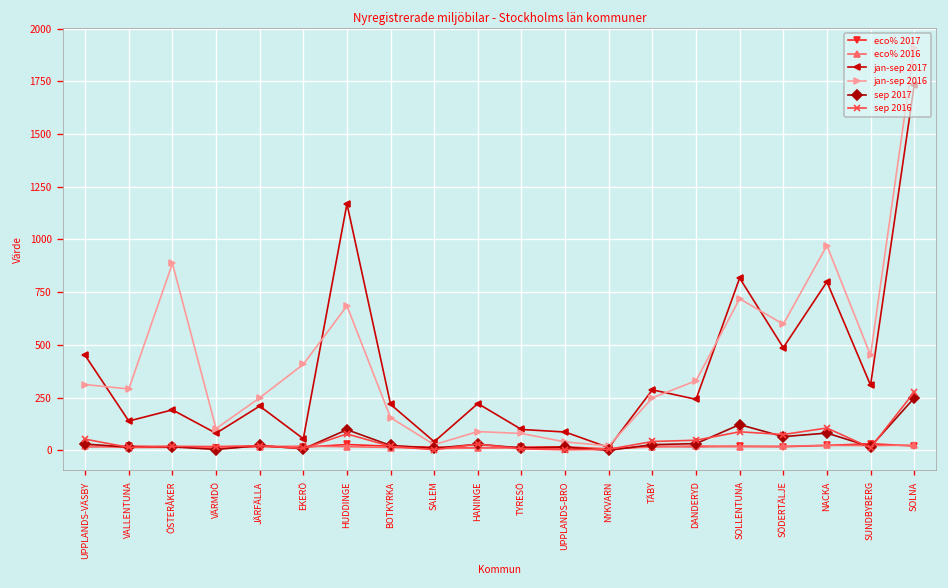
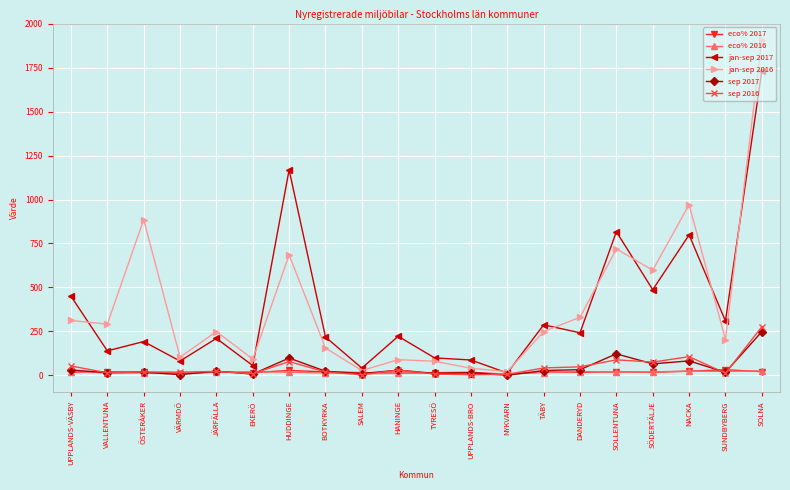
jan-sep 2016, EKERÖ: 410 -> 90
jan-sep 2016, SUNDBYBERG: 450 -> 200
